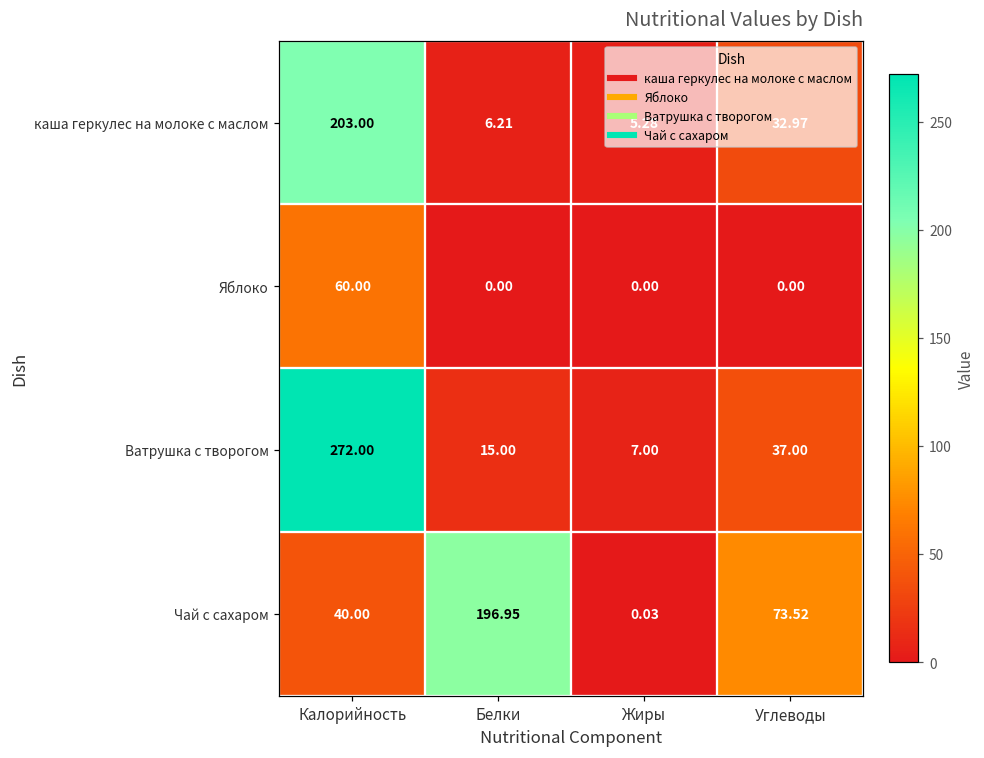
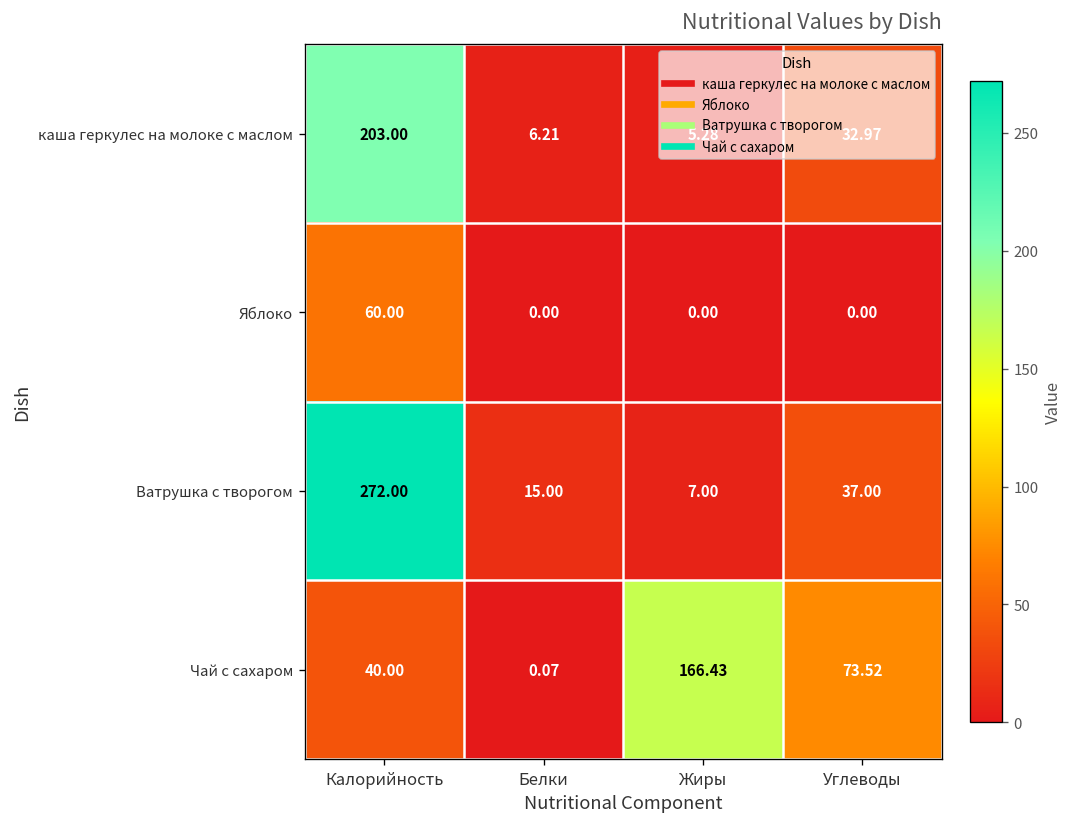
Чай с сахаром, Белки: 196.95 -> 0.07
Чай с сахаром, Жиры: 0.03 -> 166.43
